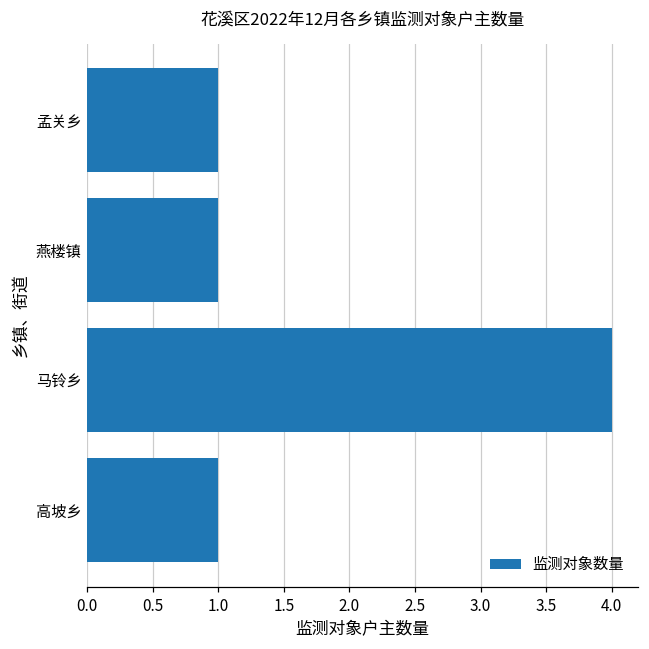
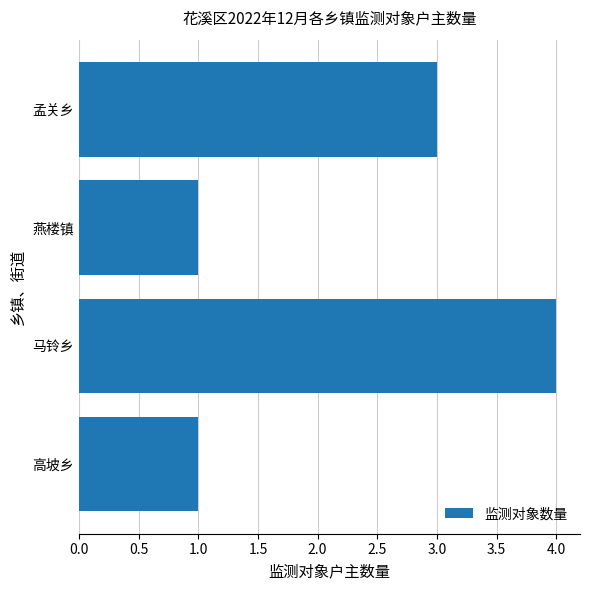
孟关乡: 1 -> 3
